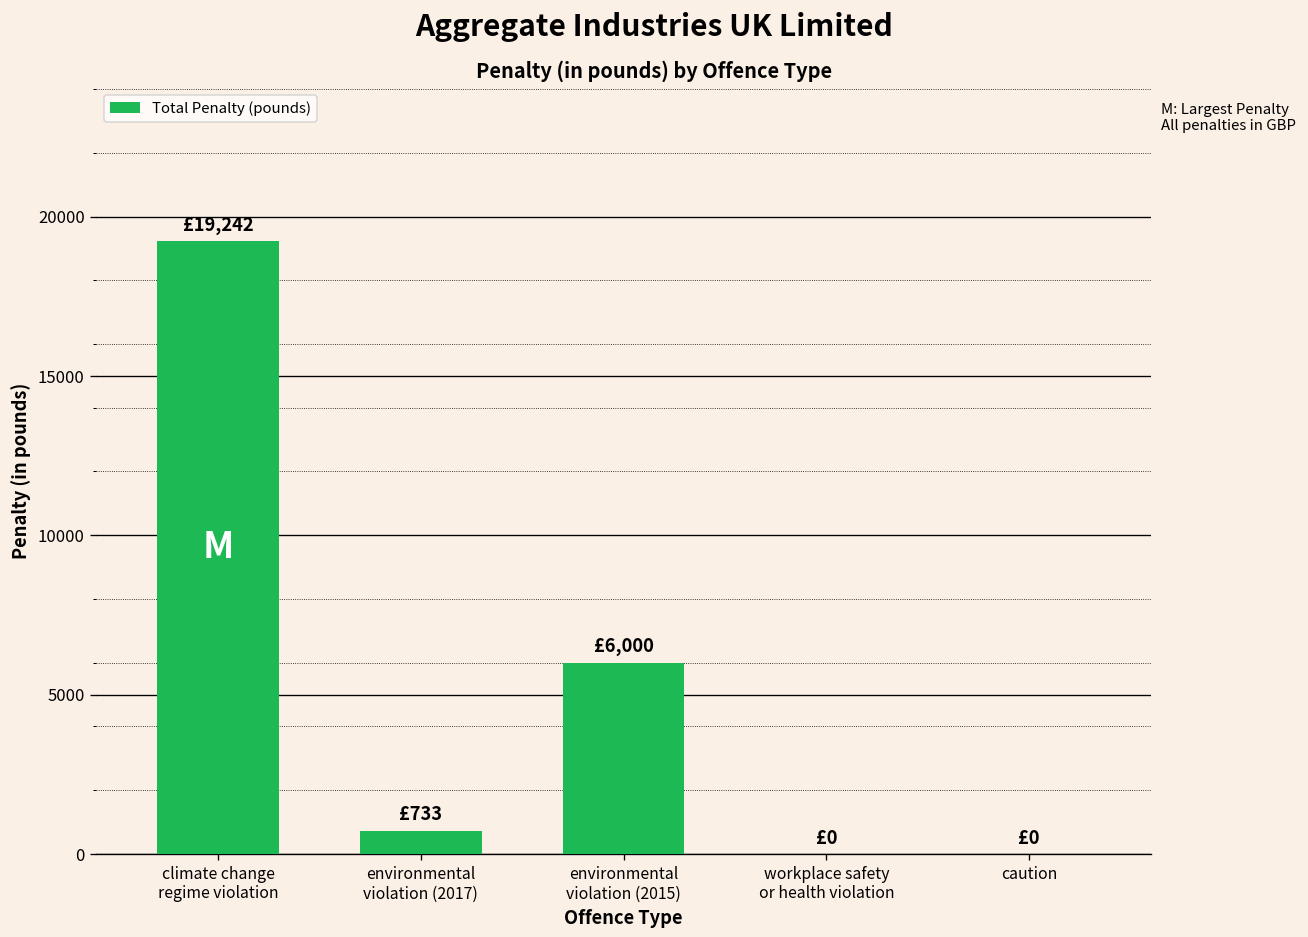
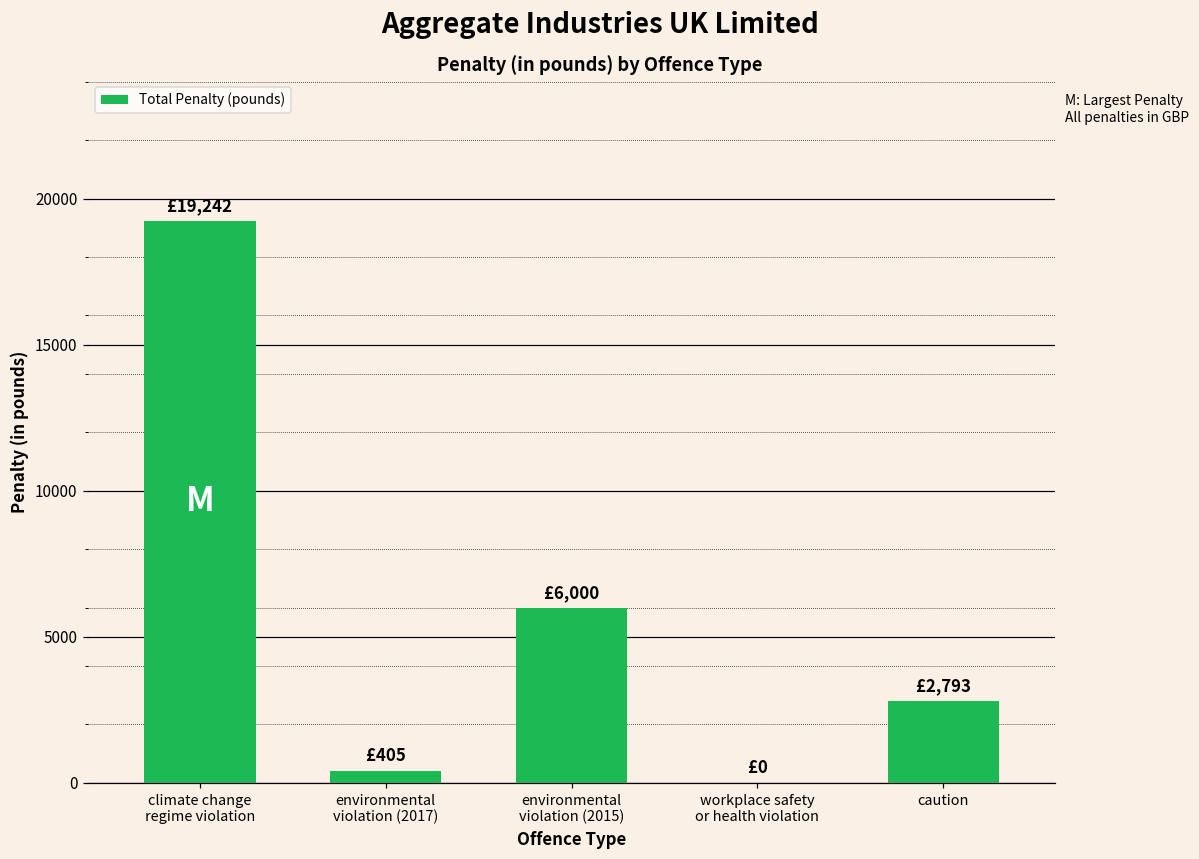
environmental violation (2017): £733 -> £405
caution: £0 -> £2,793
